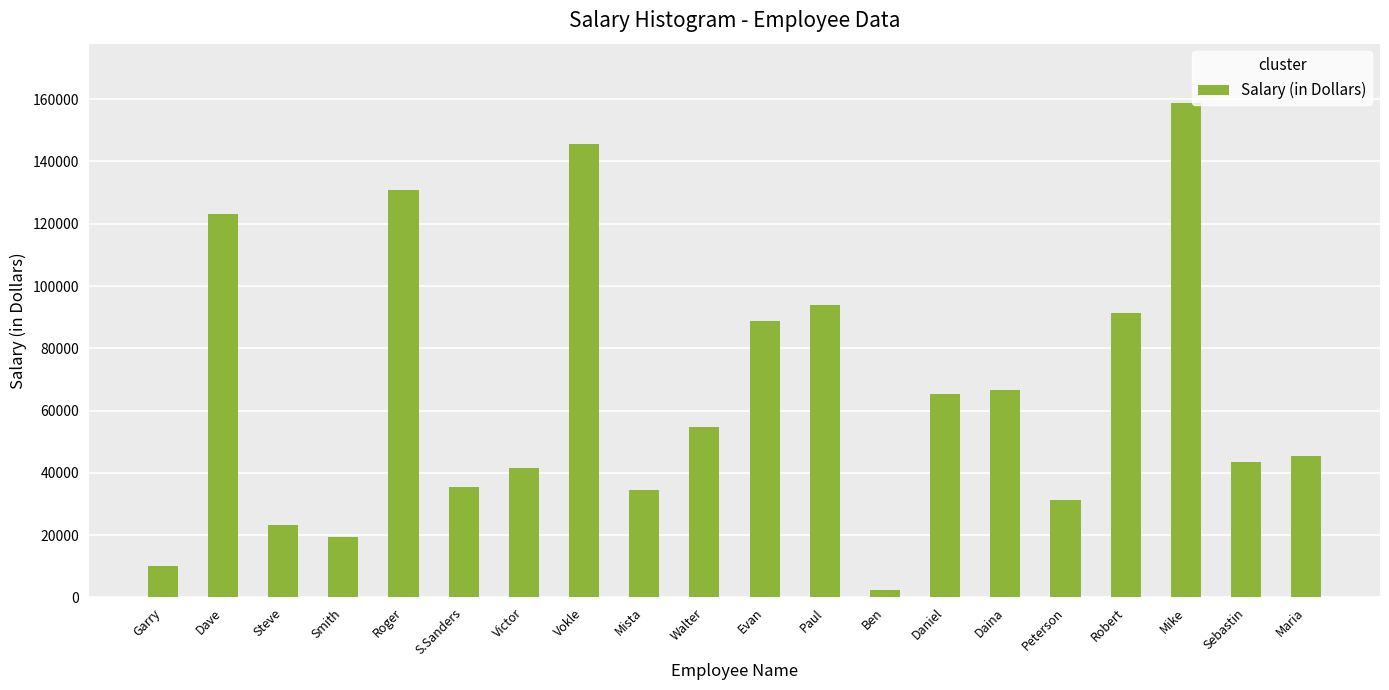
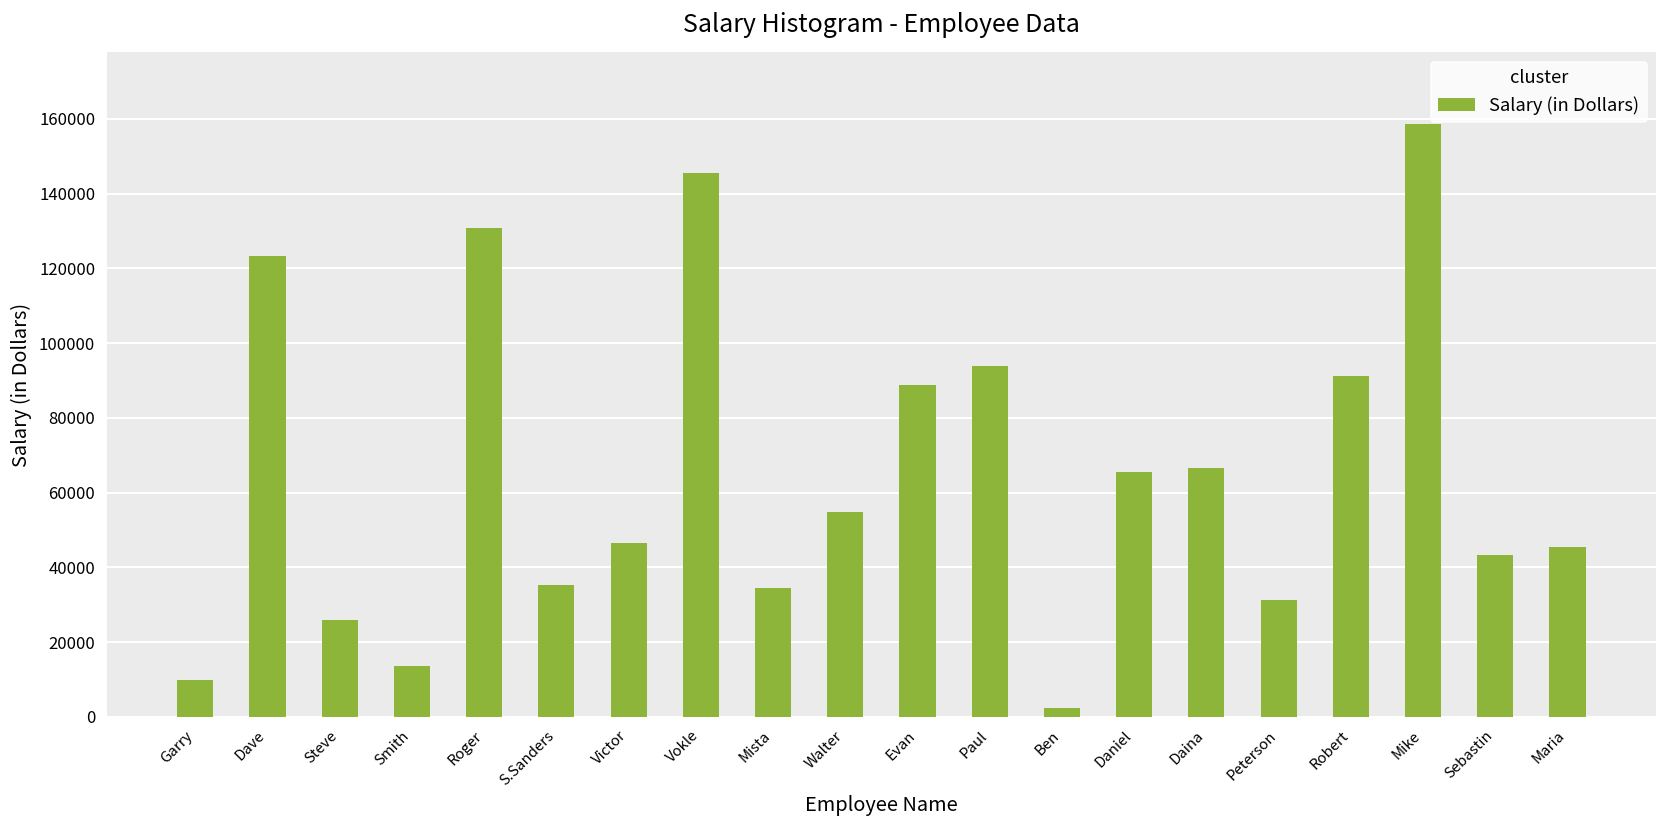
Steve: 23000 -> 26000
Smith: 19000 -> 14000
Victor: 41000 -> 46000
